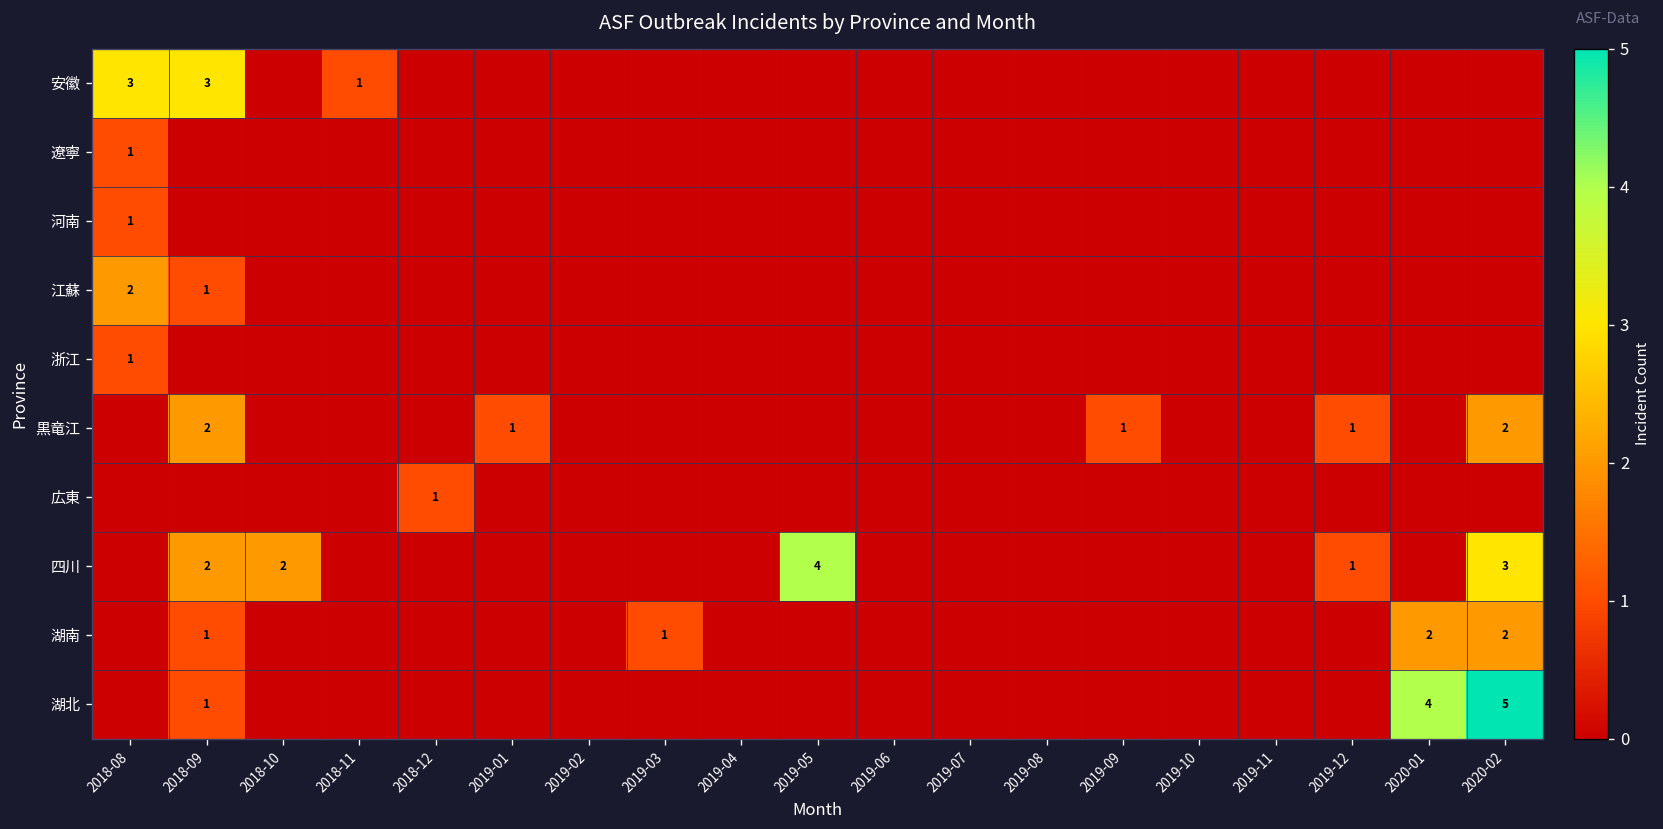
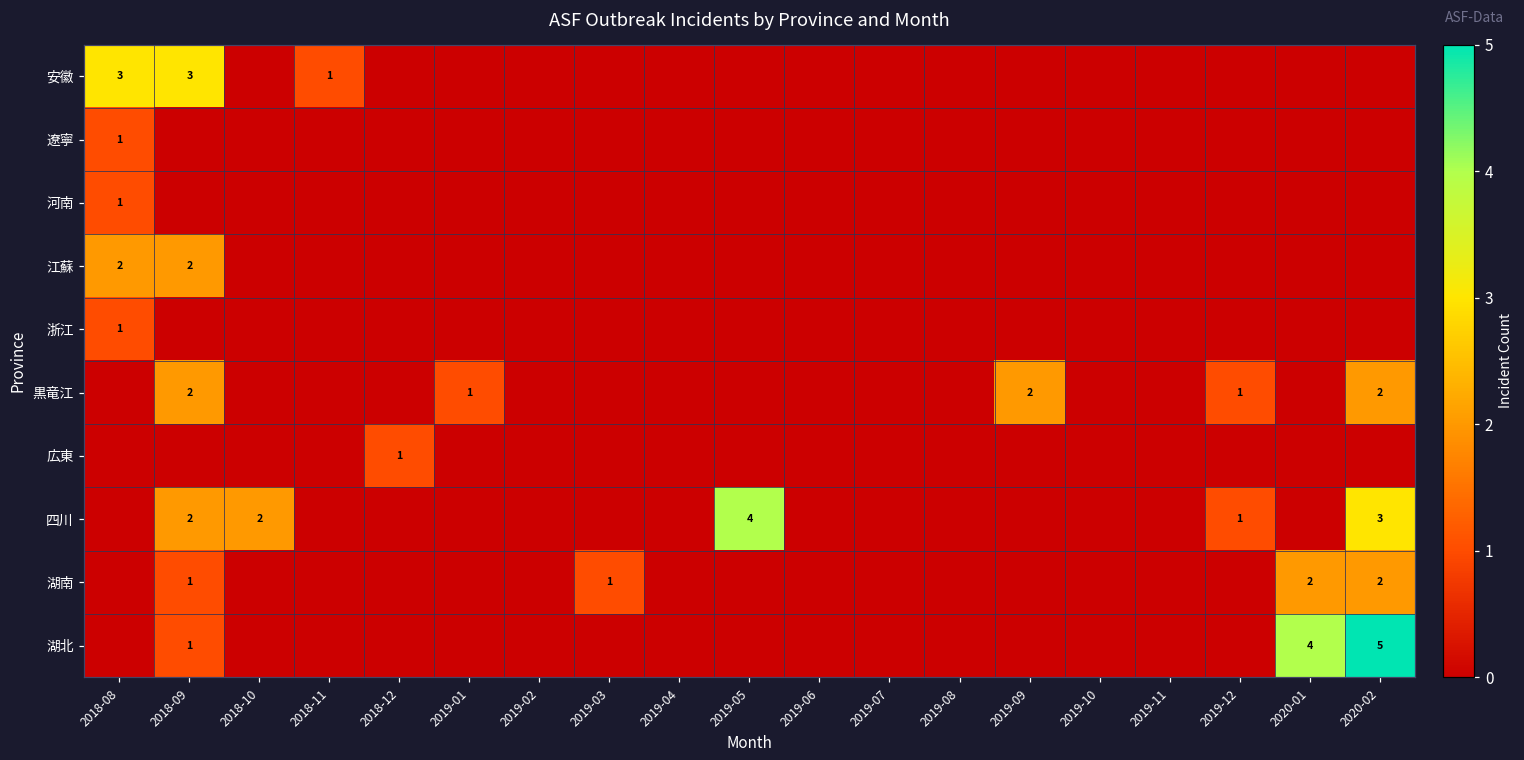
江蘇, 2018-09: 1 -> 2
黒竜江, 2019-09: 1 -> 2
